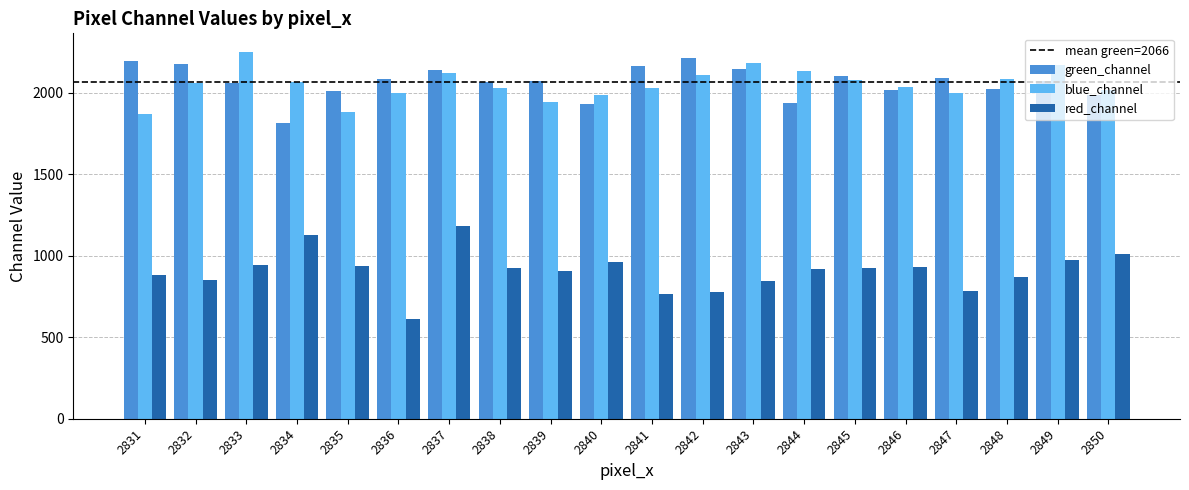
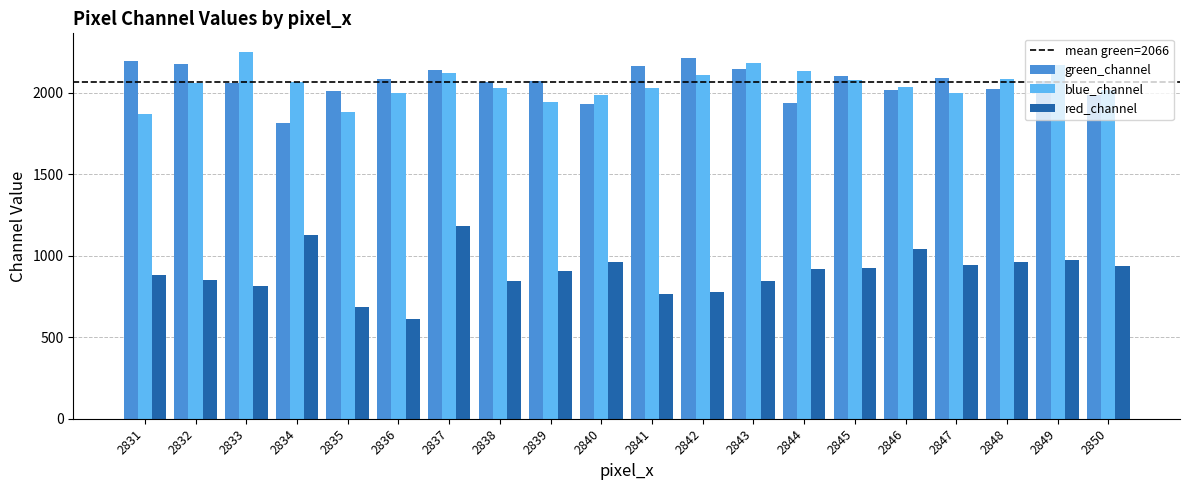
red_channel, 2833: 940 -> 810
red_channel, 2835: 940 -> 690
red_channel, 2838: 920 -> 850
red_channel, 2846: 930 -> 1040
red_channel, 2847: 790 -> 950
red_channel, 2848: 870 -> 960
red_channel, 2850: 1010 -> 940
